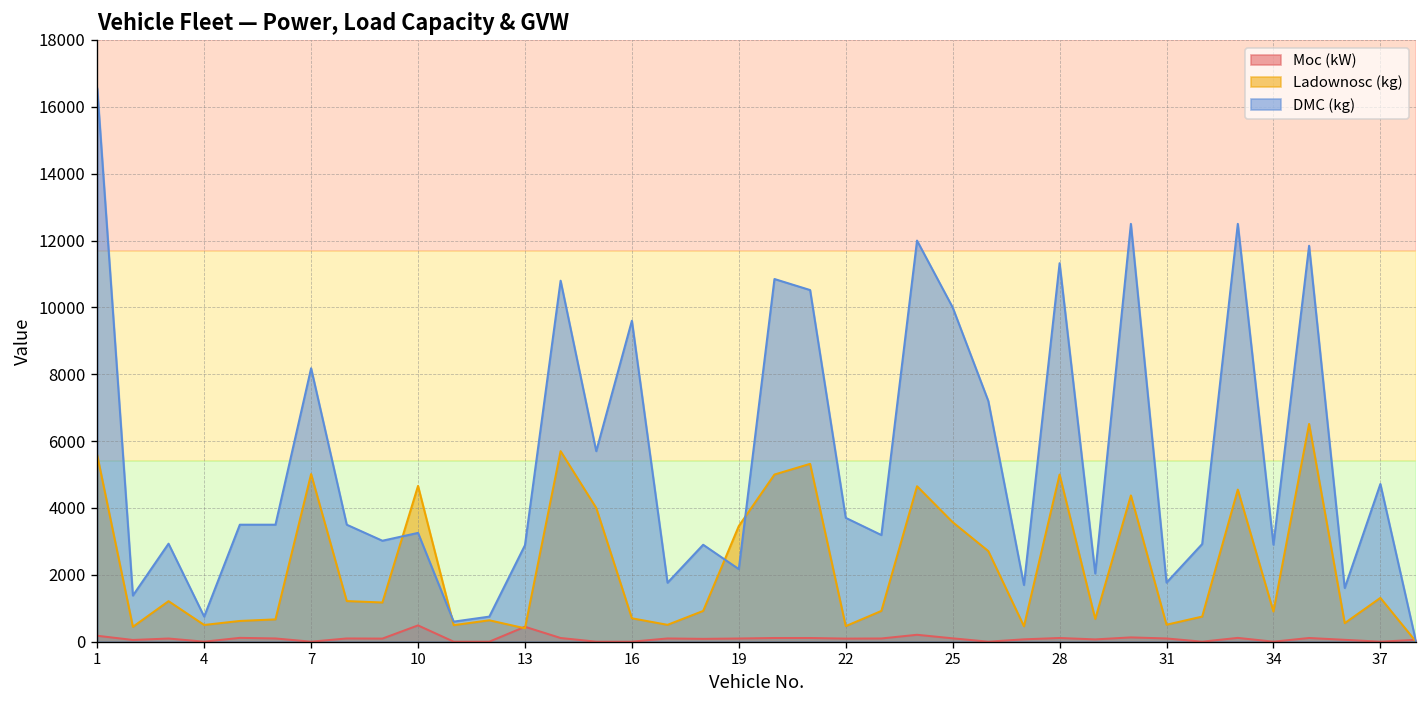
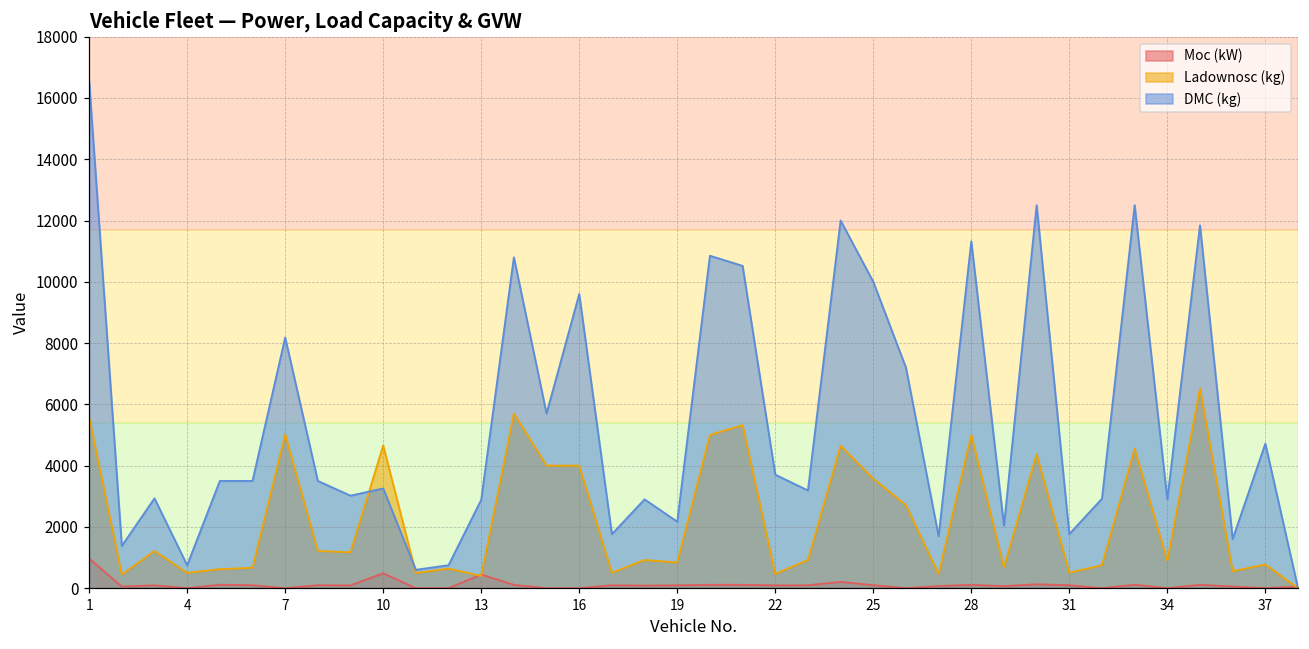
Moc (kW), 1: 200 -> 1000
Ladownosc (kg), 16: 700 -> 4000
Ladownosc (kg), 19: 3500 -> 800
Ladownosc (kg), 37: 1300 -> 800
